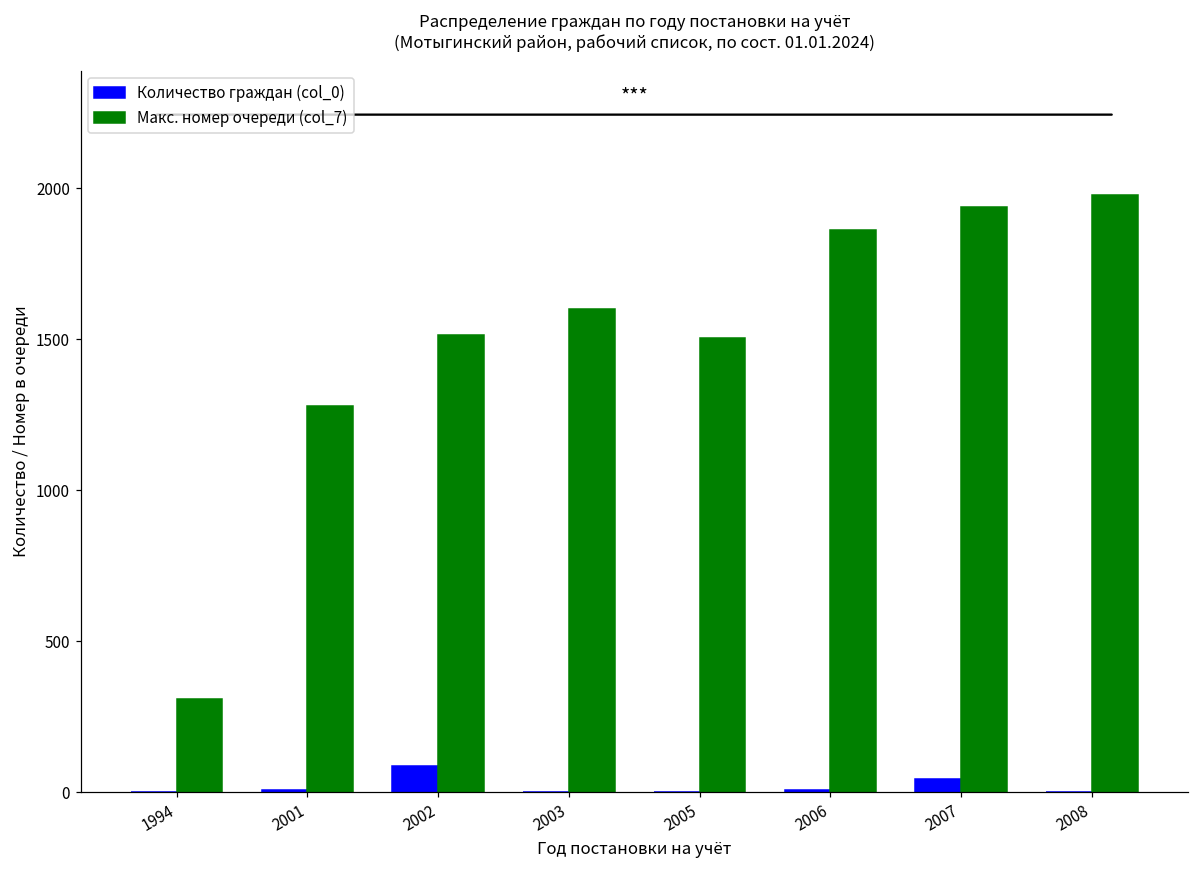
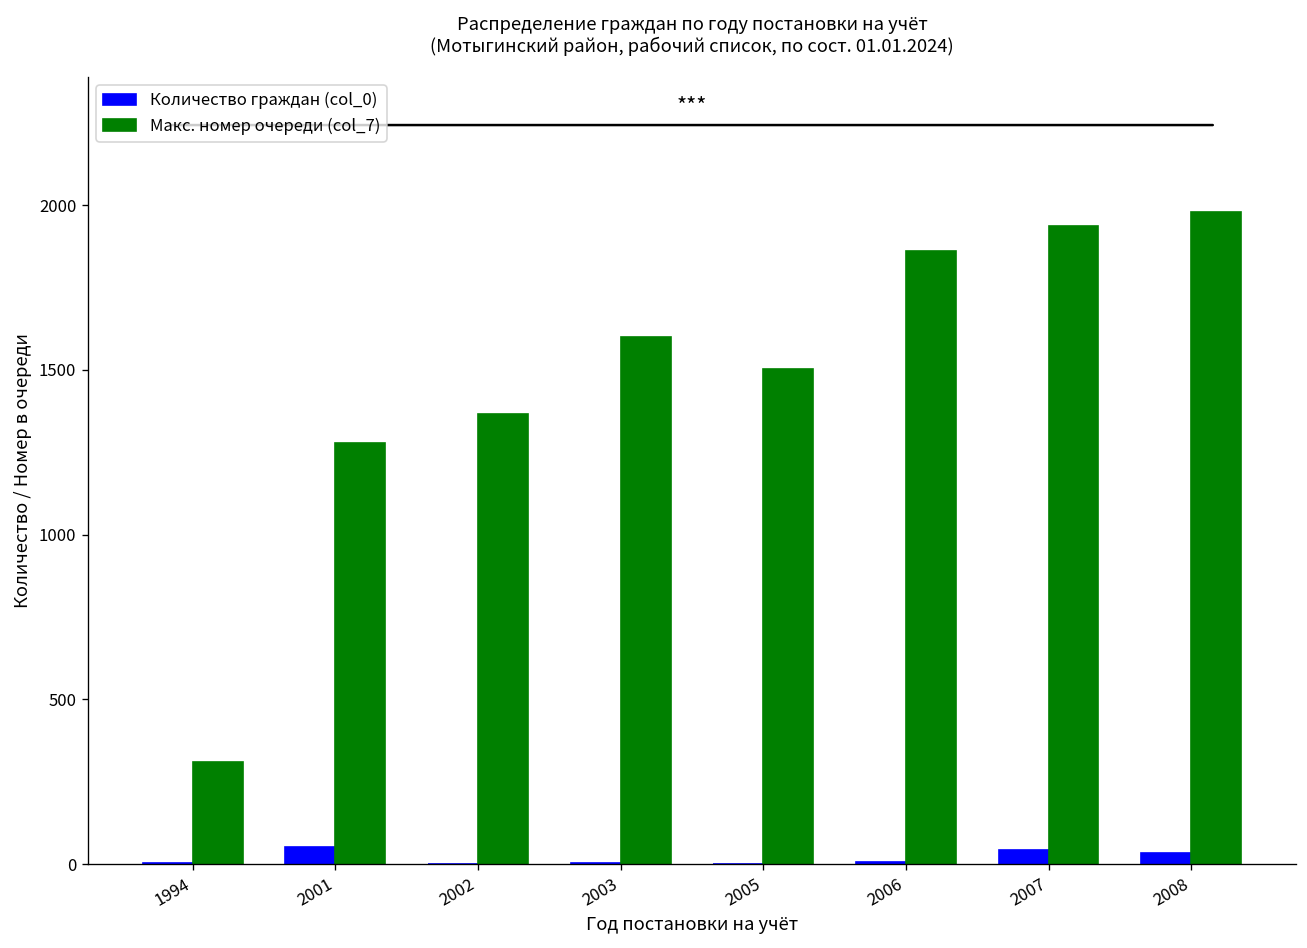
Количество граждан (col_0), 2001: 10 -> 50
Количество граждан (col_0), 2002: 90 -> 0
Макс. номер очереди (col_7), 2002: 1510 -> 1370
Количество граждан (col_0), 2008: 0 -> 30
